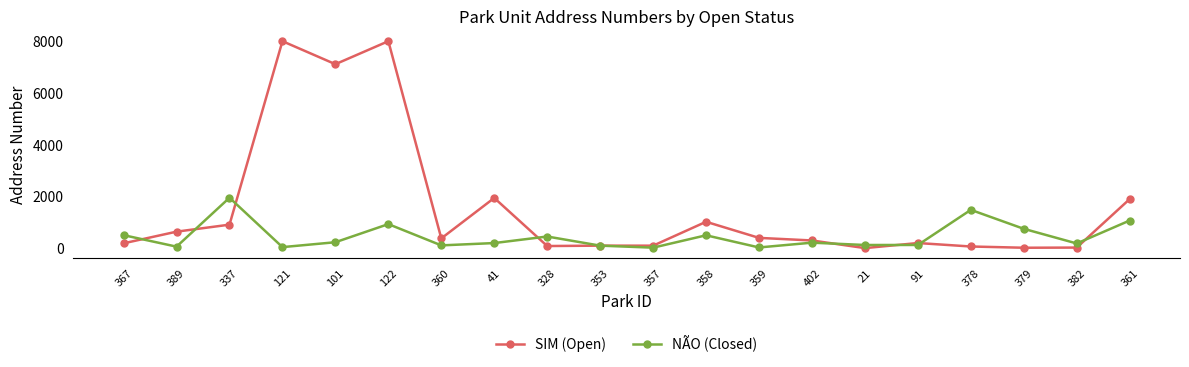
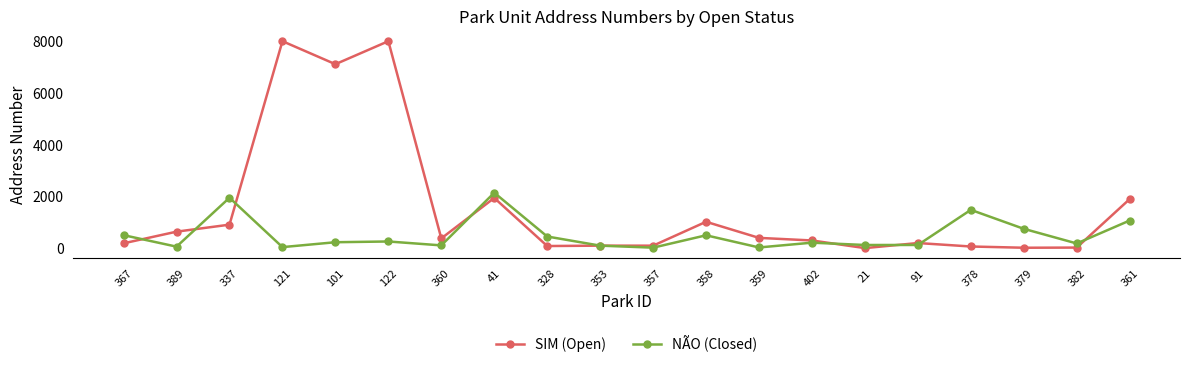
NÃO (Closed), 122: 900 -> 300
NÃO (Closed), 41: 200 -> 2100
